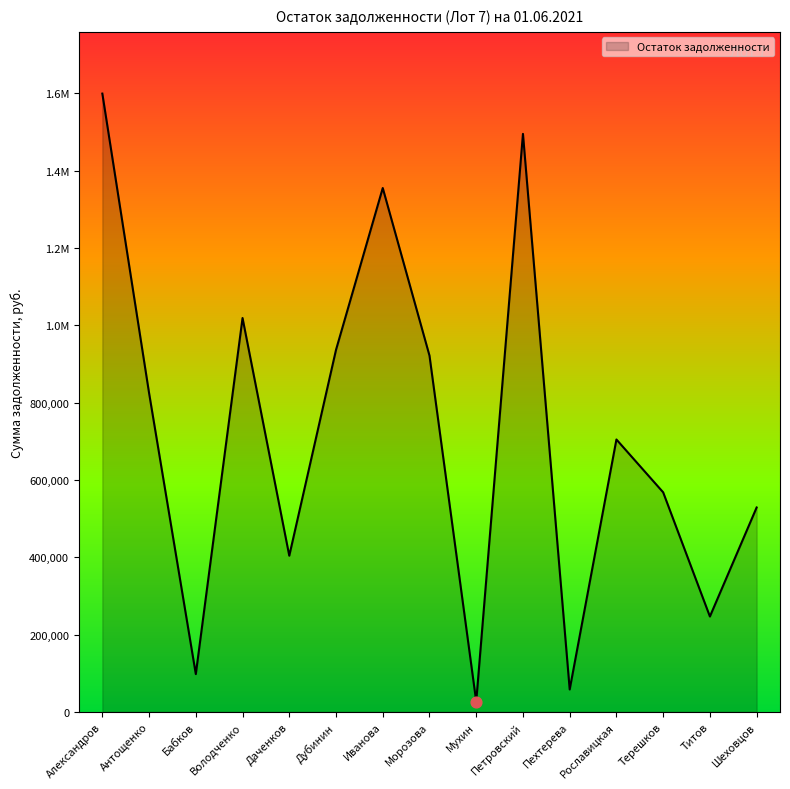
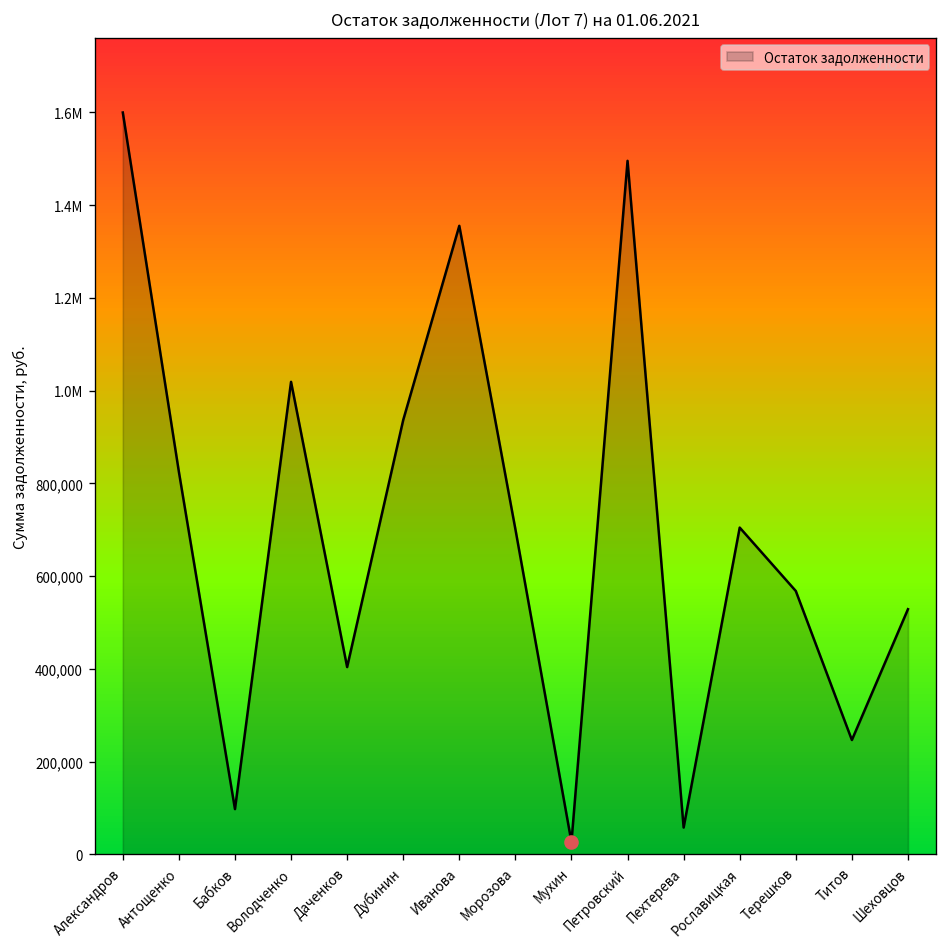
Остаток задолженности, Морозова: 920,000 -> 700,000
